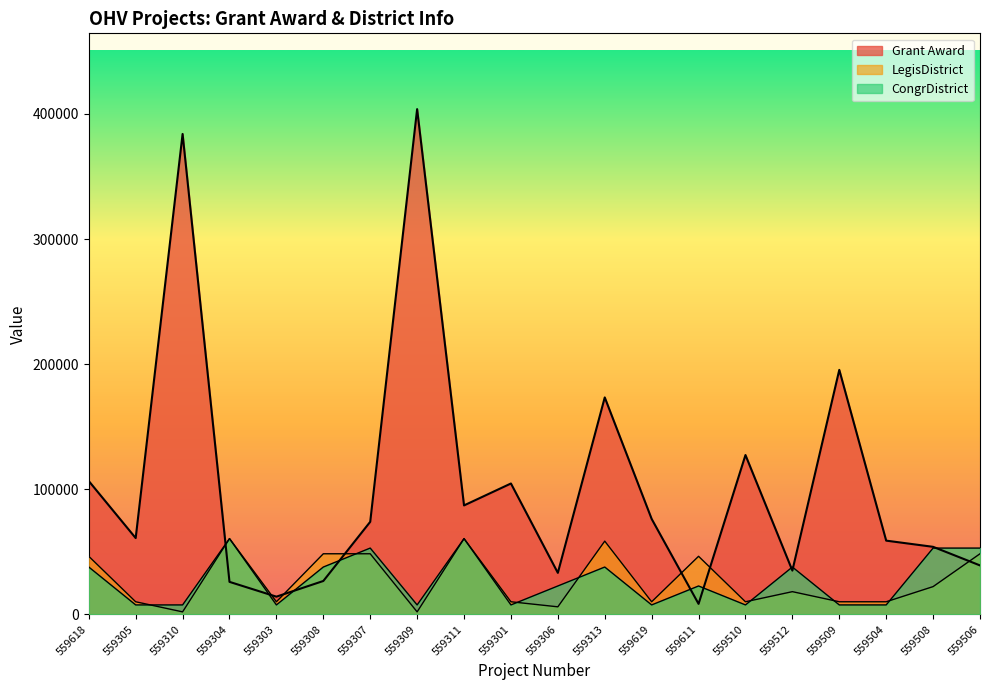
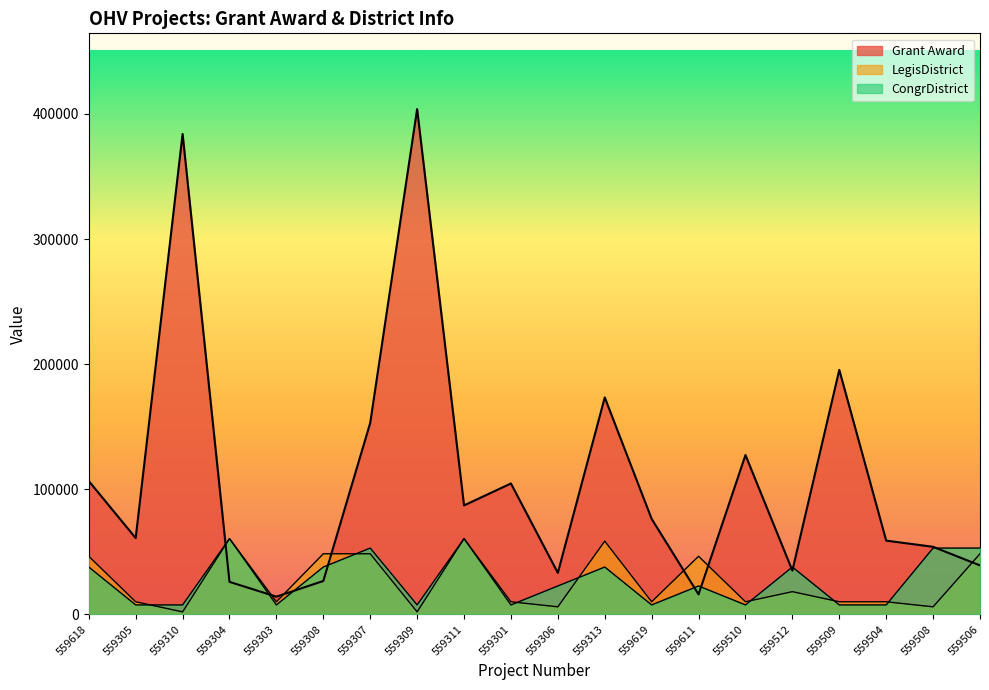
Grant Award, 559307: 74000 -> 153000
Grant Award, 559611: 8000 -> 16000
LegisDistrict, 559508: 22000 -> 6000
